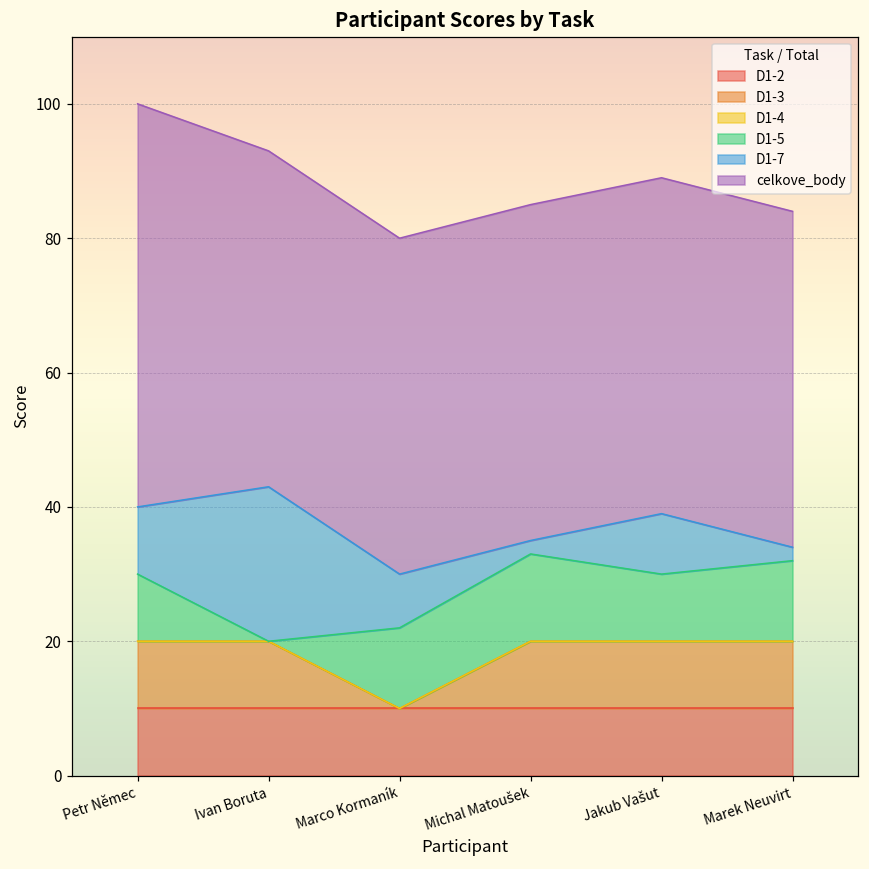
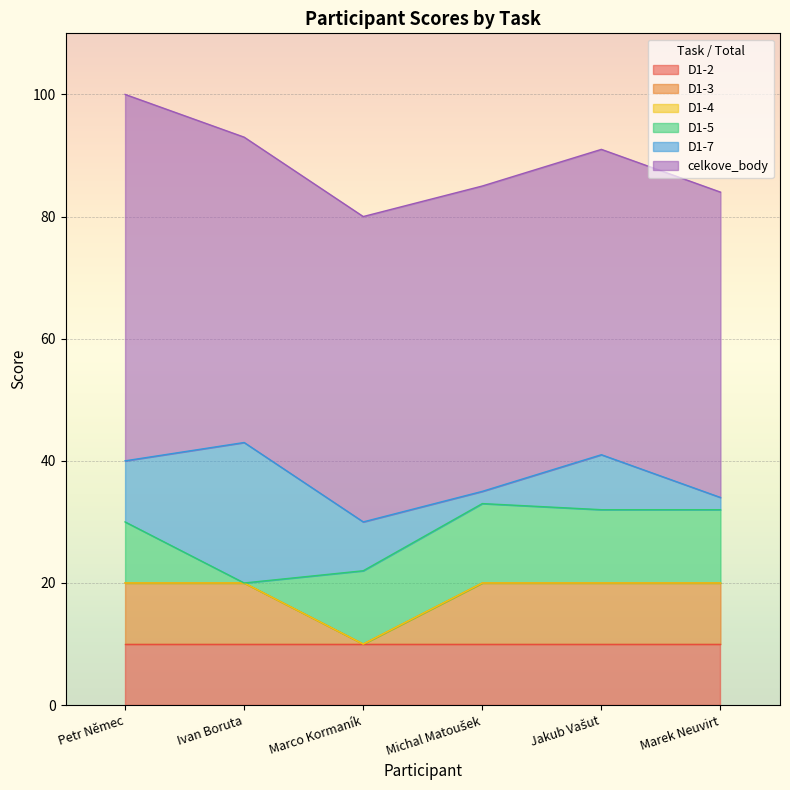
D1-5, Jakub Vašut: 10 -> 12
